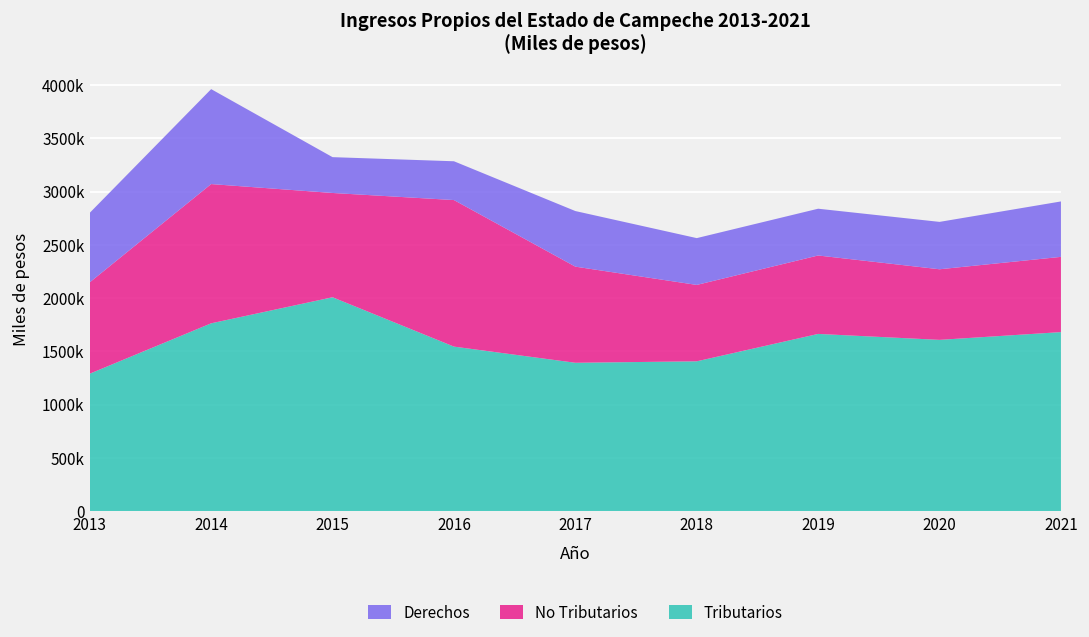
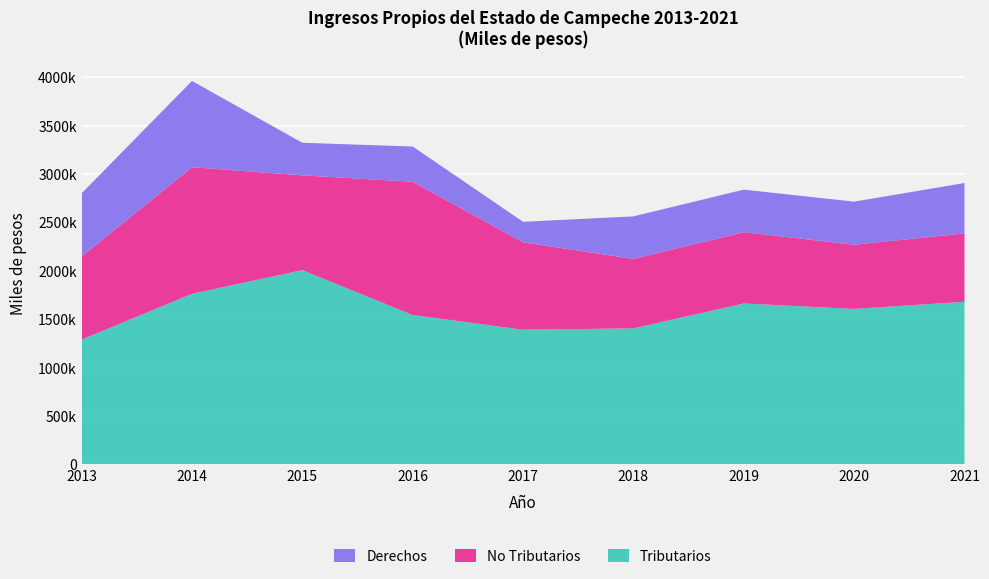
Derechos, 2017: 500000 -> 200000
